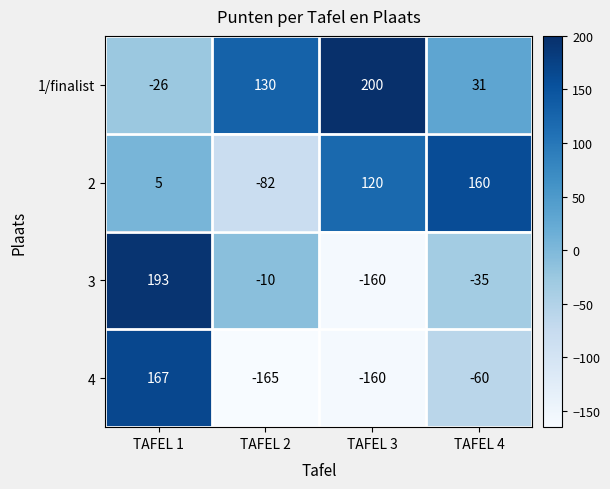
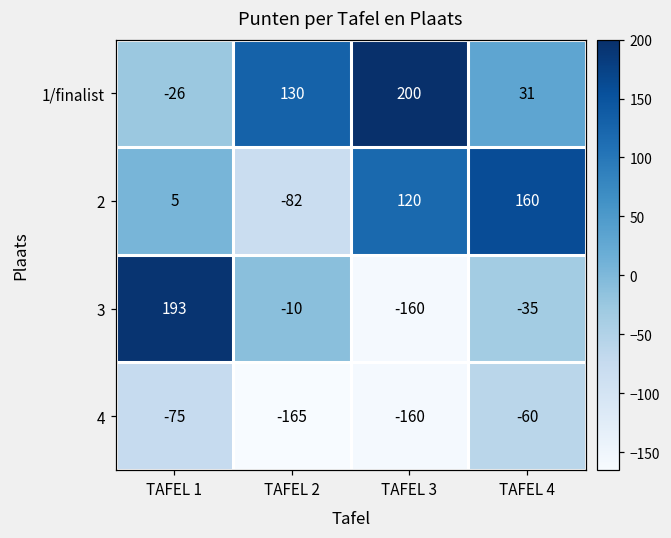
4, TAFEL 1: 167 -> -75
